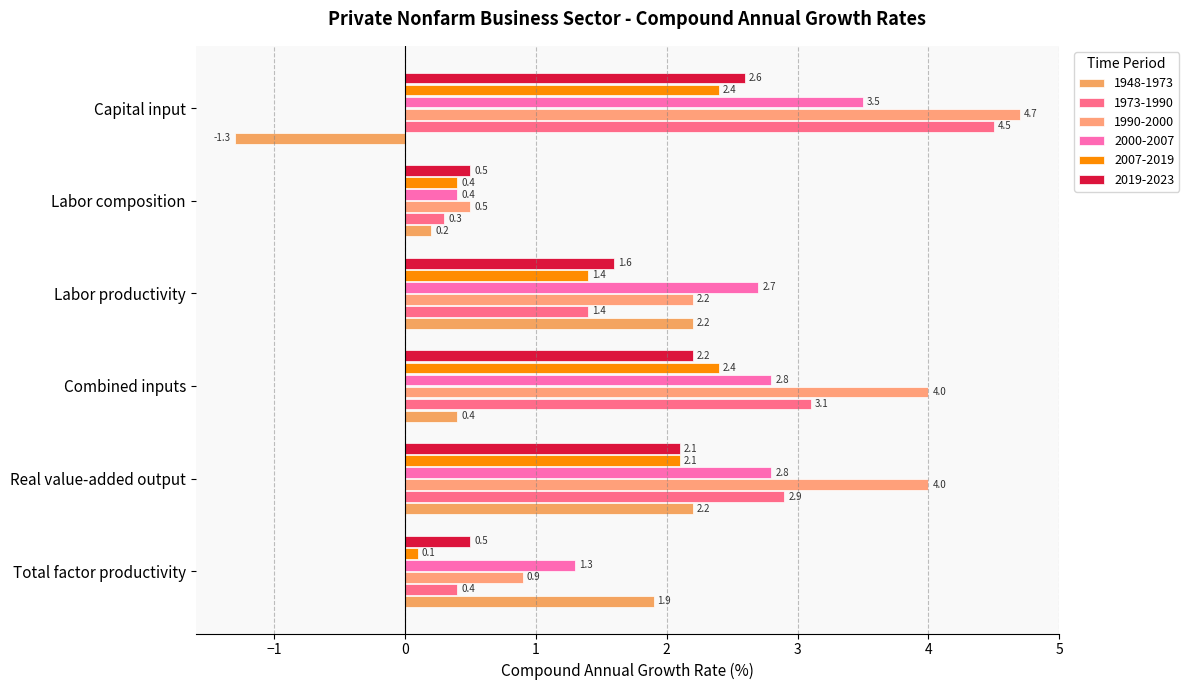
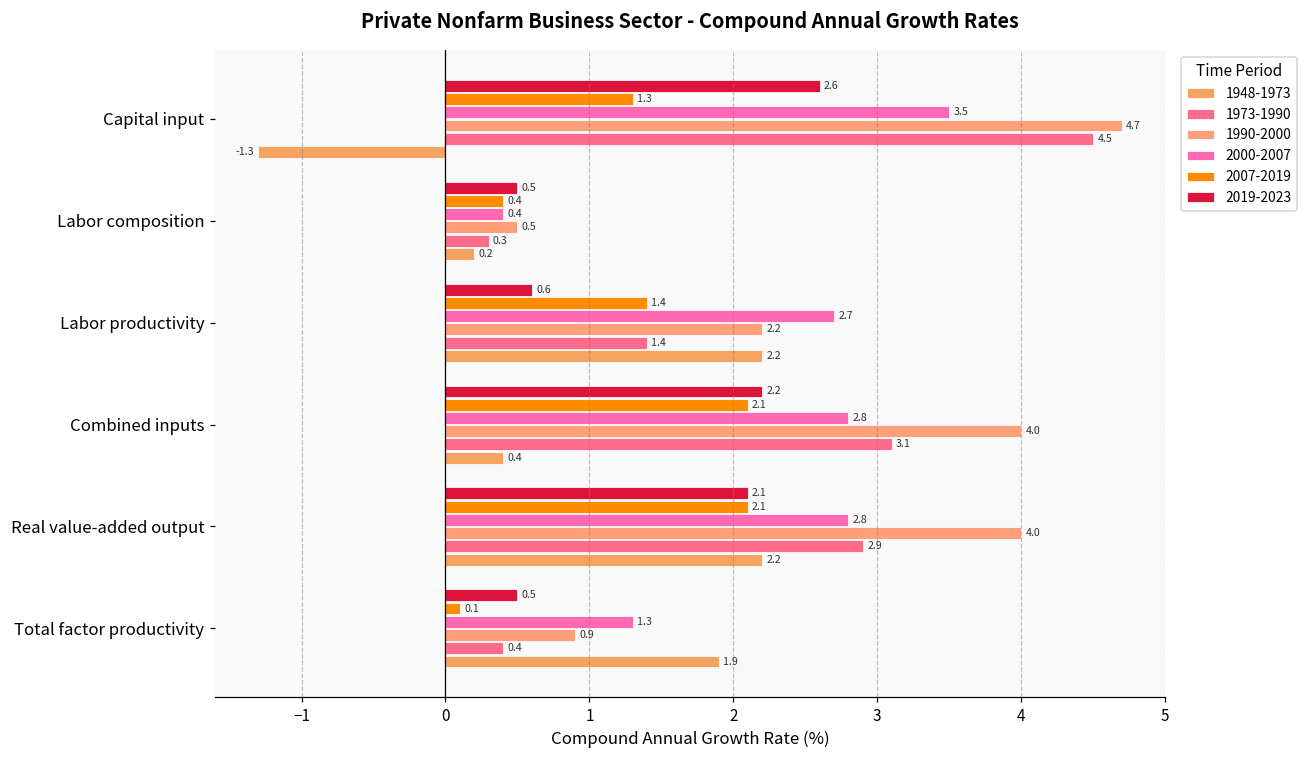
2007-2019, Capital input: 2.4 -> 1.3
2019-2023, Labor productivity: 1.6 -> 0.6
2007-2019, Combined inputs: 2.4 -> 2.1
